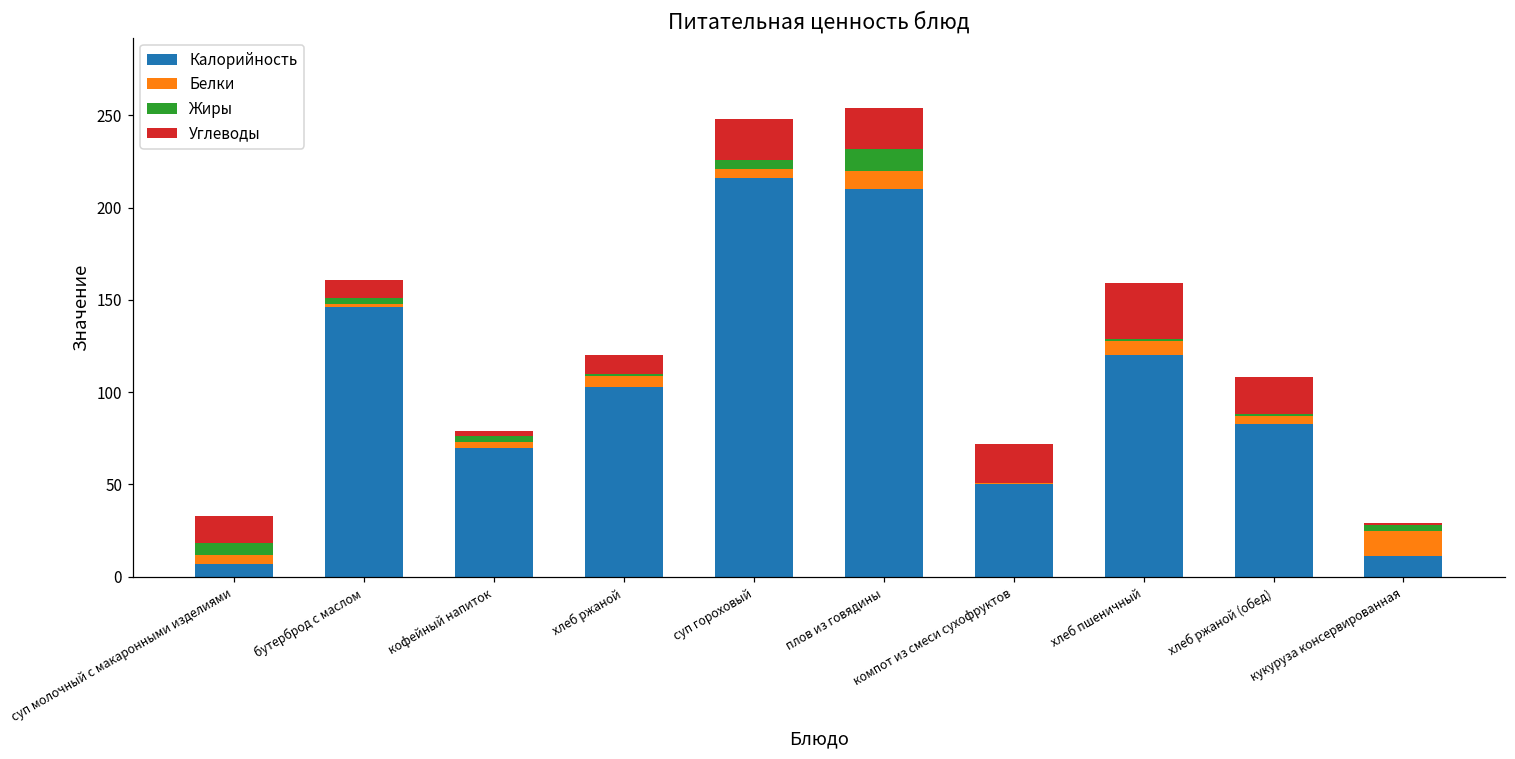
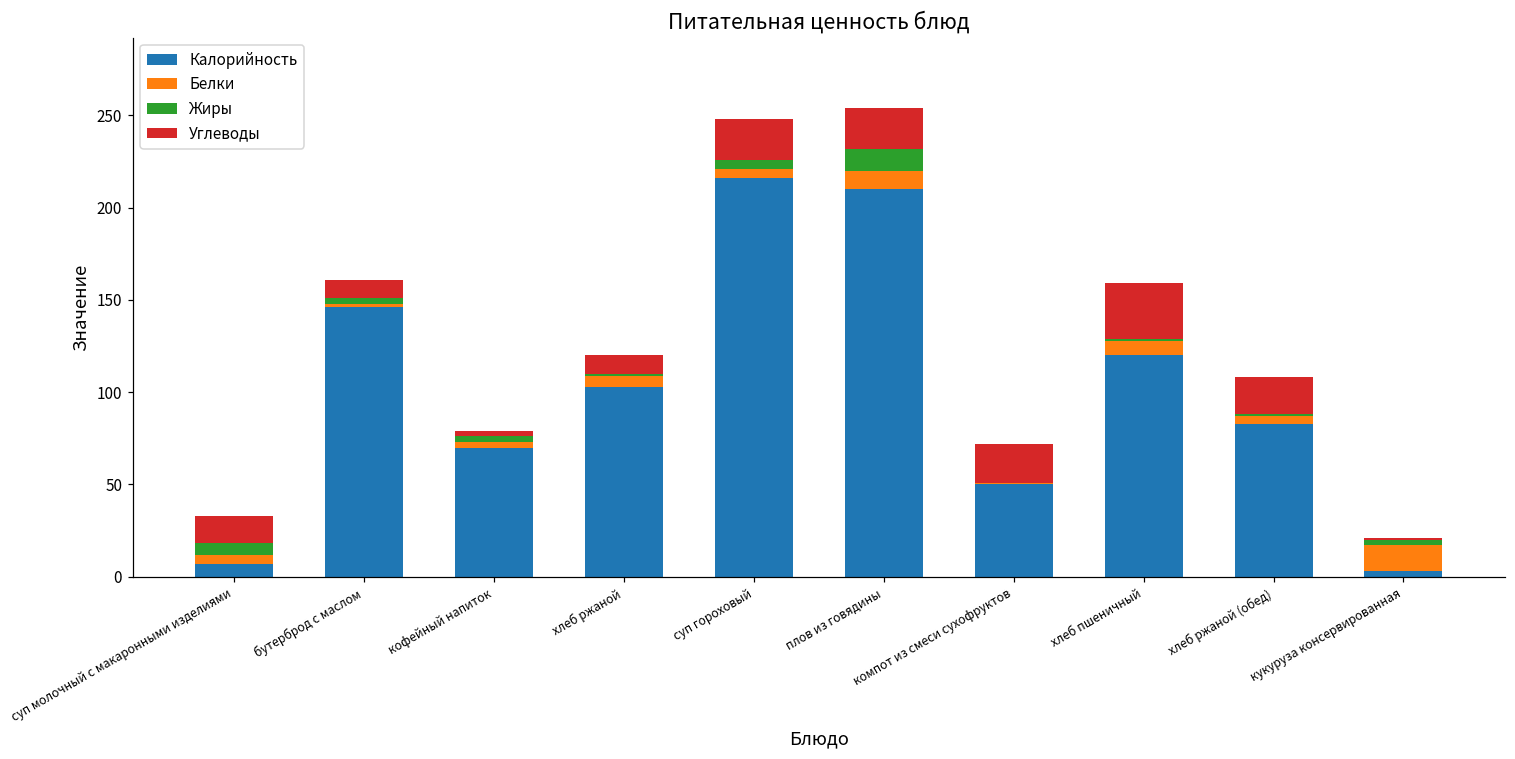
Калорийность, кукуруза консервированная: 11 -> 3
